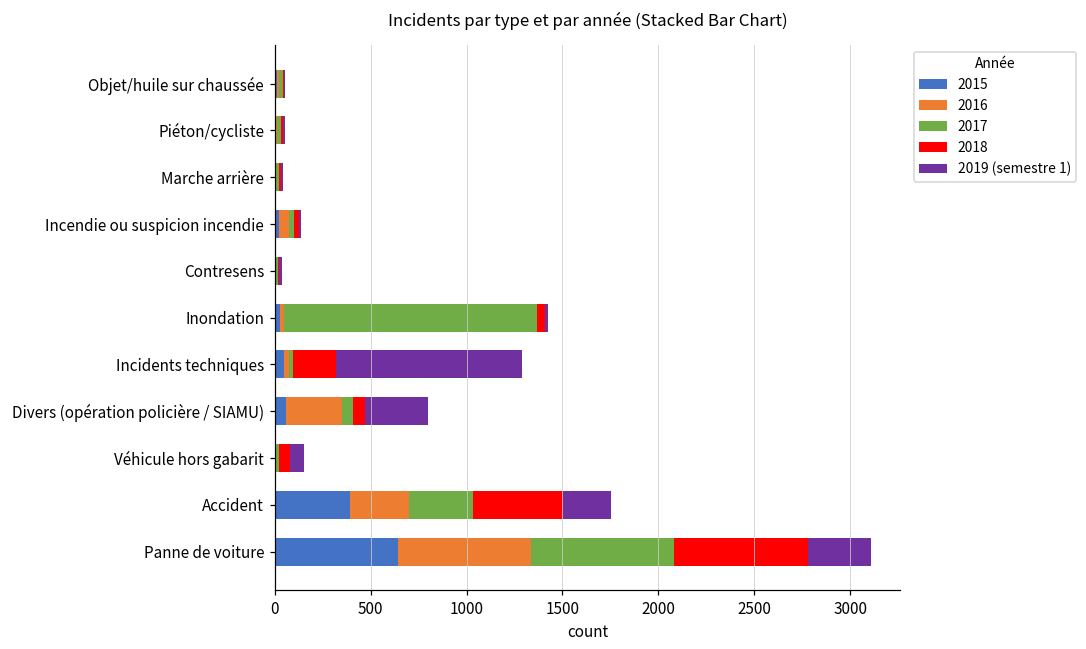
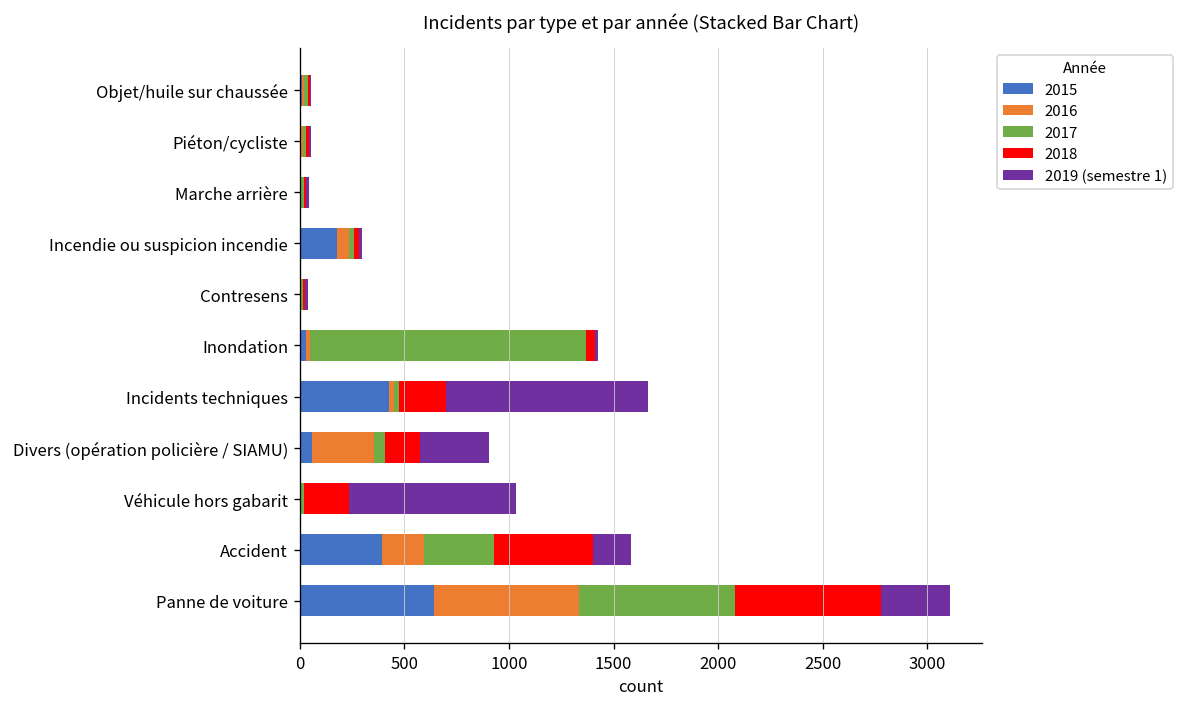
2015, Incendie ou suspicion incendie: 20 -> 180
2015, Incidents techniques: 50 -> 430
2018, Divers (opération policière / SIAMU): 60 -> 170
2018, Véhicule hors gabarit: 60 -> 210
2019 (semestre 1), Véhicule hors gabarit: 70 -> 800
2016, Accident: 310 -> 200
2019 (semestre 1), Accident: 250 -> 180
